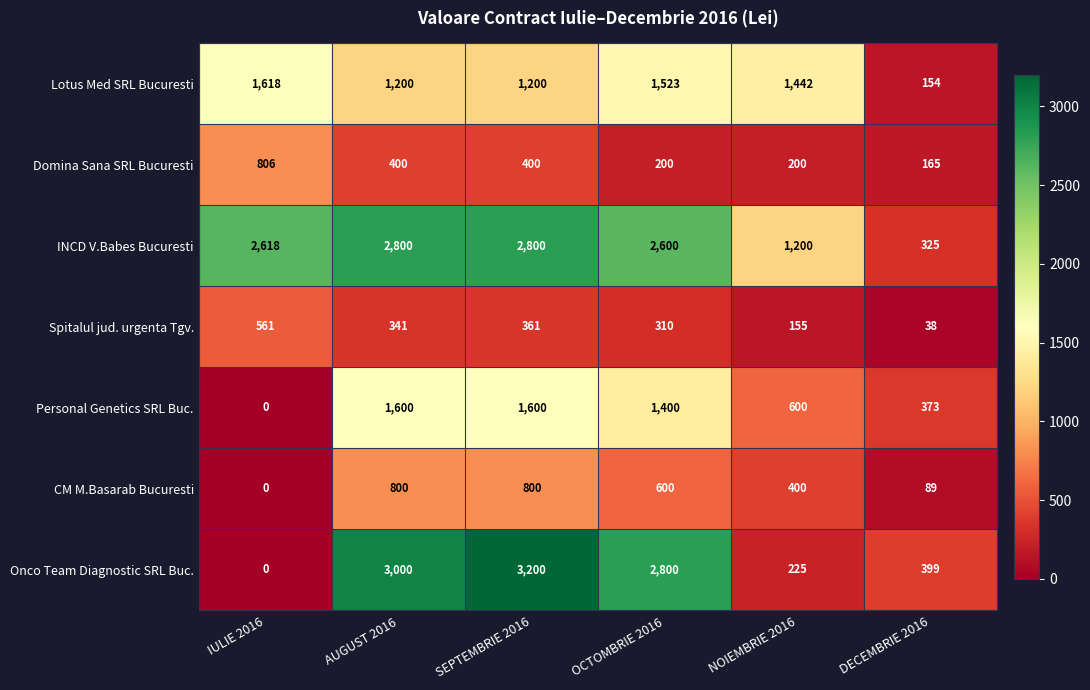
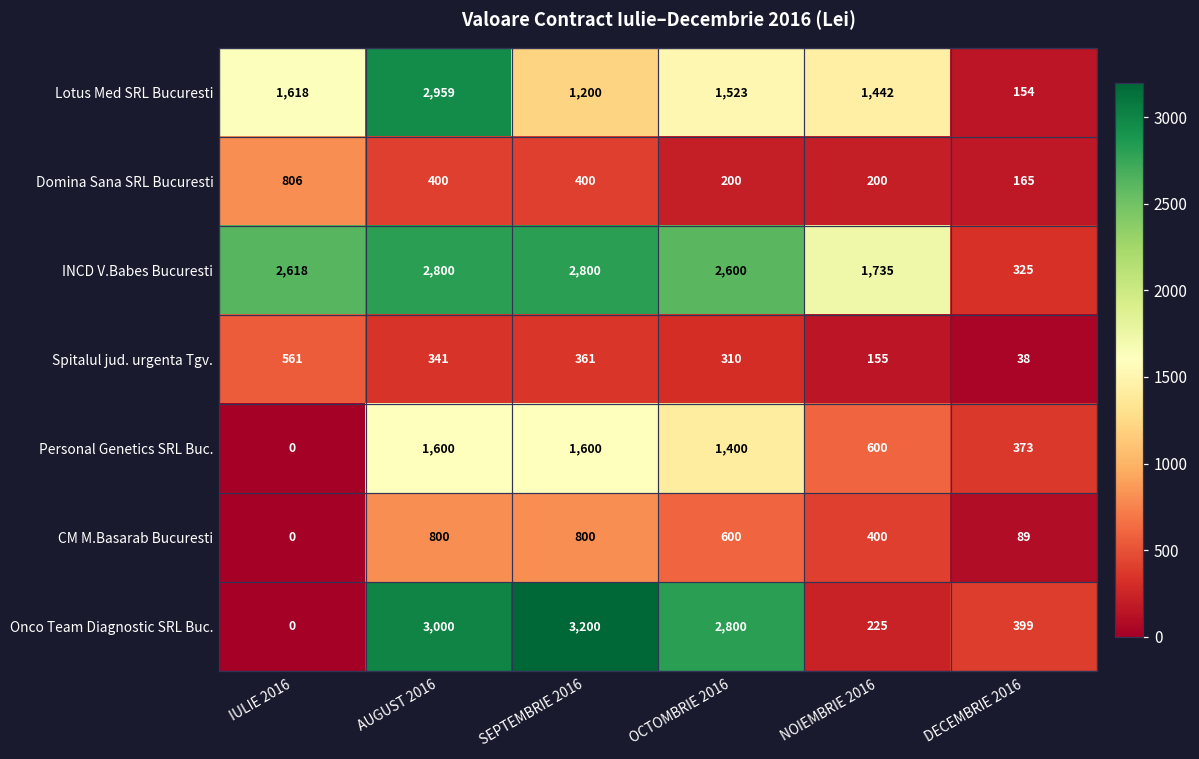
Lotus Med SRL Bucuresti, AUGUST 2016: 1,200 -> 2,959
INCD V.Babes Bucuresti, NOIEMBRIE 2016: 1,200 -> 1,735
